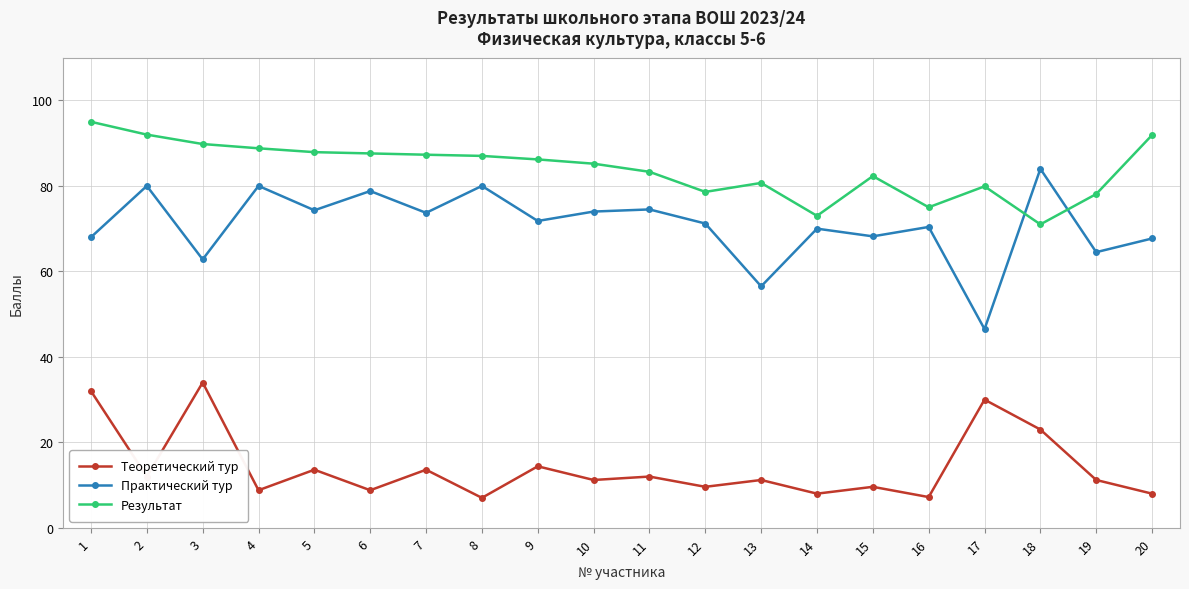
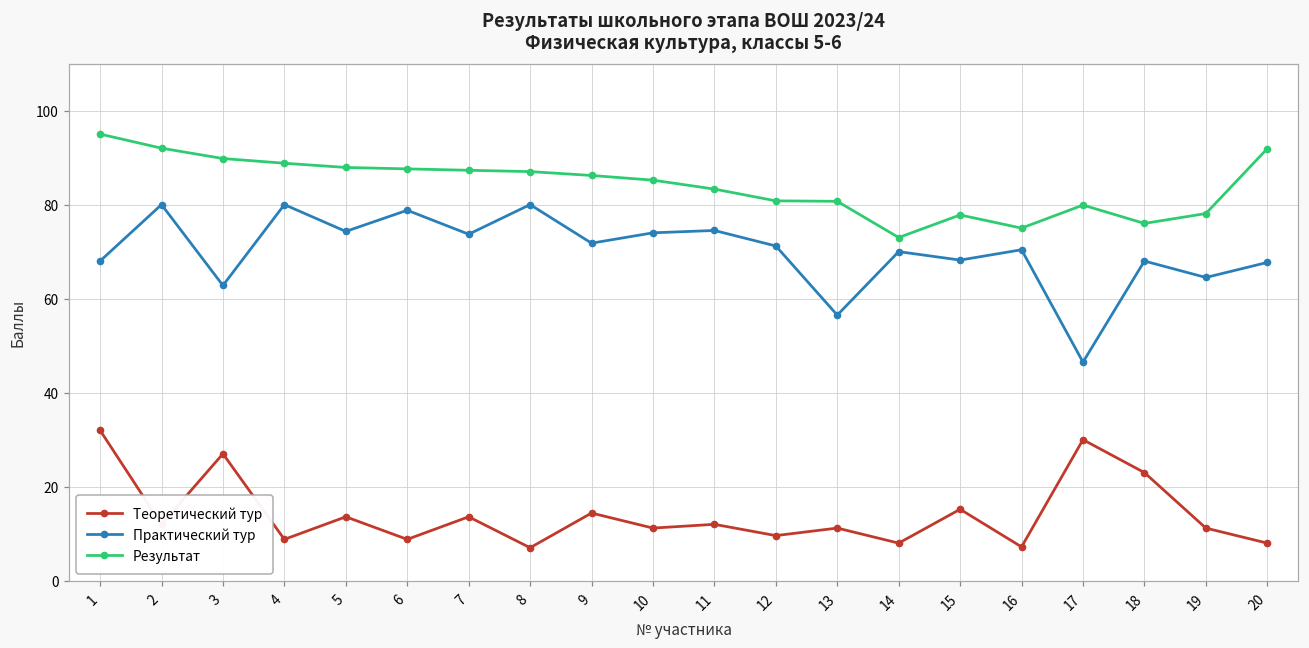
Теоретический тур, 3: 34 -> 27
Результат, 12: 79 -> 81
Теоретический тур, 15: 10 -> 15
Результат, 15: 82 -> 78
Практический тур, 18: 84 -> 68
Результат, 18: 71 -> 76
